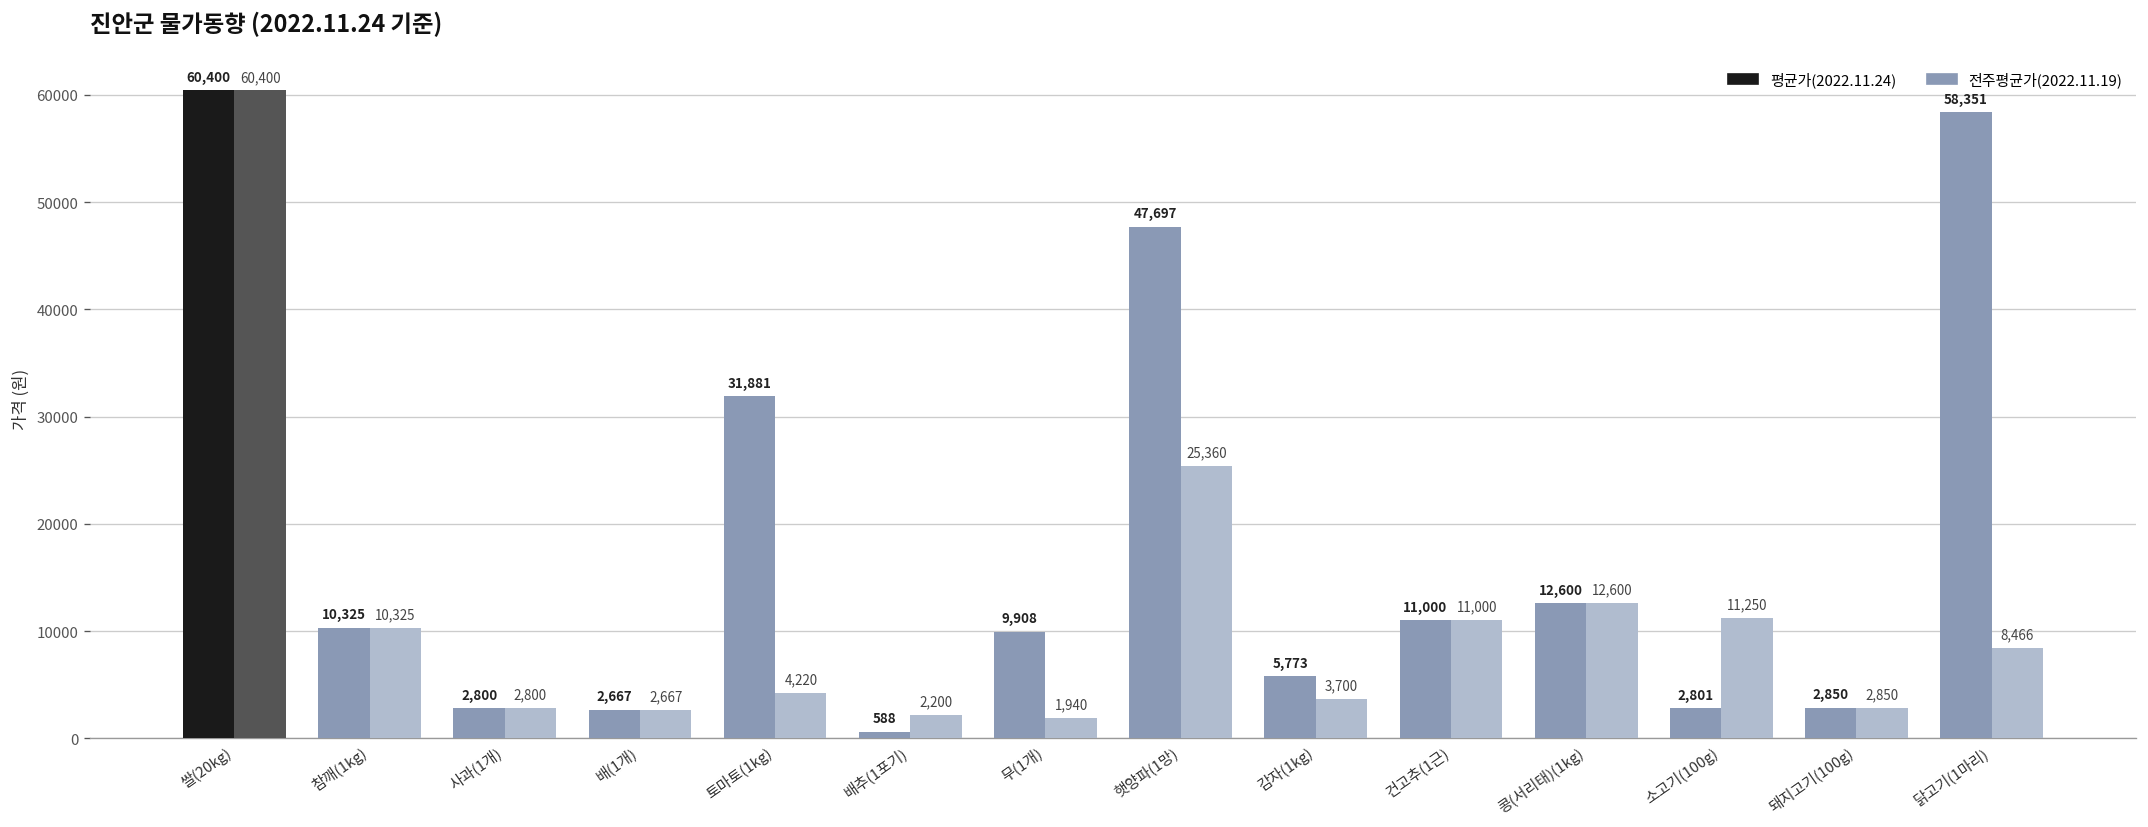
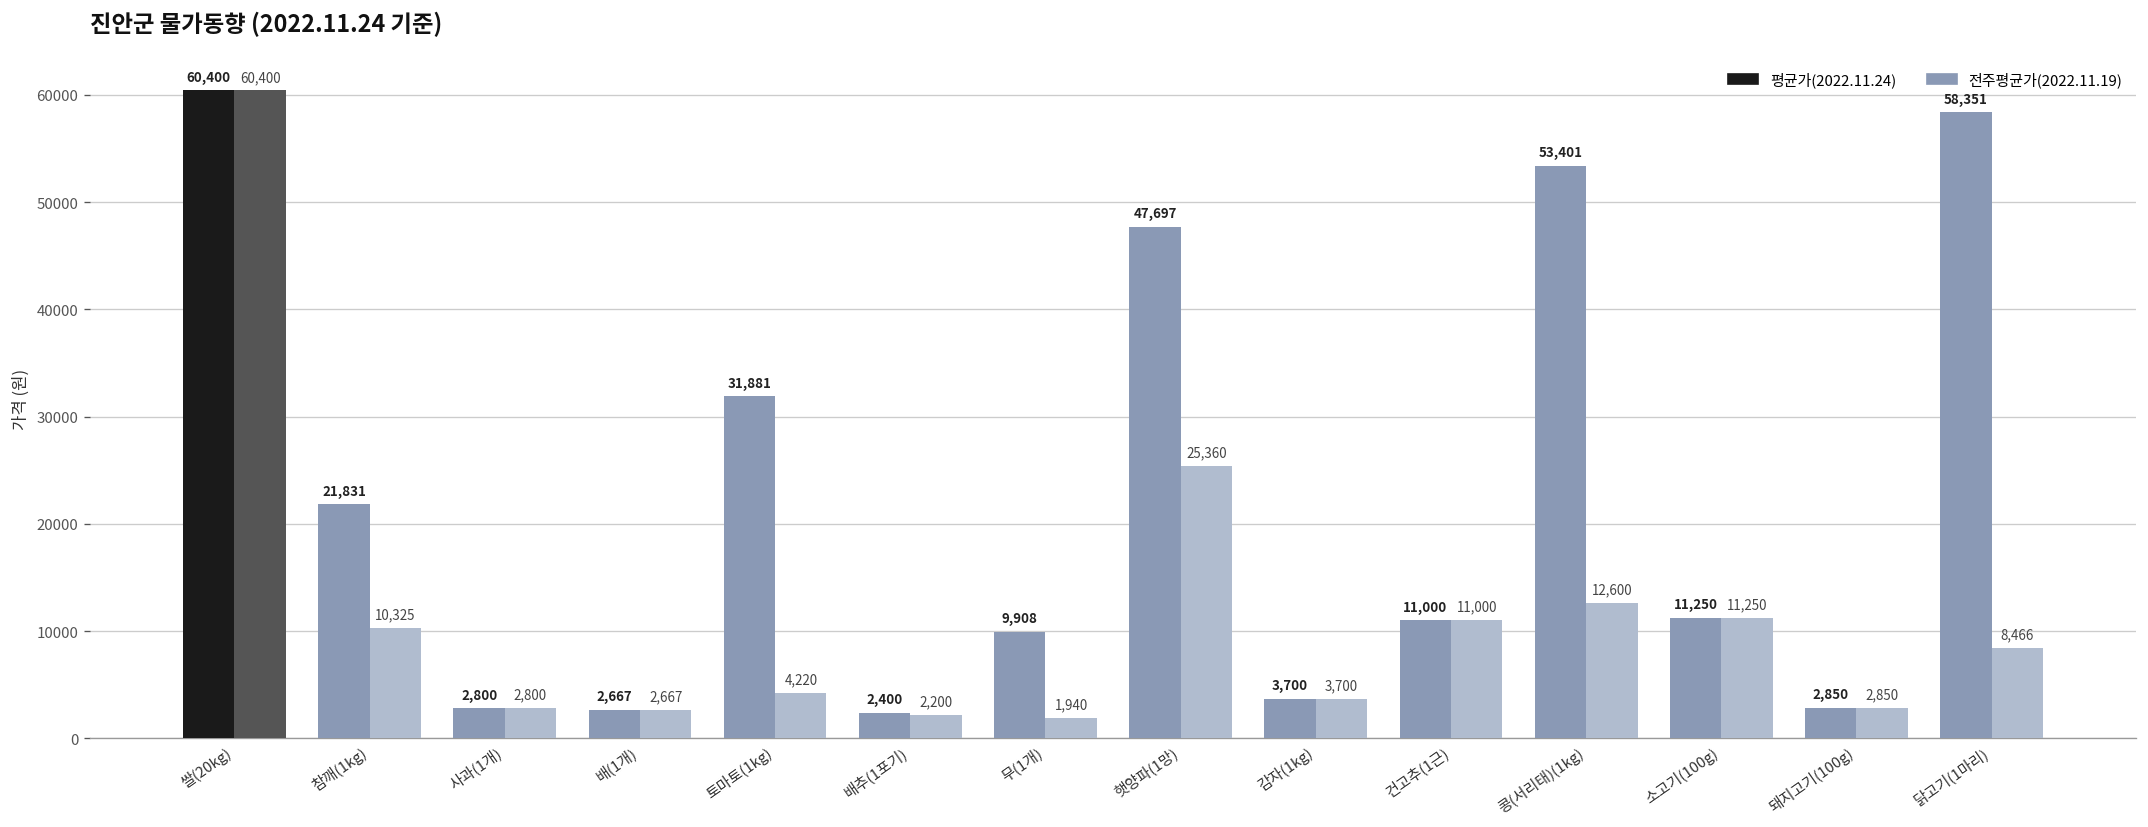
평균가(2022.11.24), 참깨(1kg): 10,325 -> 21,831
평균가(2022.11.24), 배추(1포기): 588 -> 2,400
평균가(2022.11.24), 감자(1kg): 5,773 -> 3,700
평균가(2022.11.24), 콩(서리태)(1kg): 12,600 -> 53,401
평균가(2022.11.24), 소고기(100g): 2,801 -> 11,250
